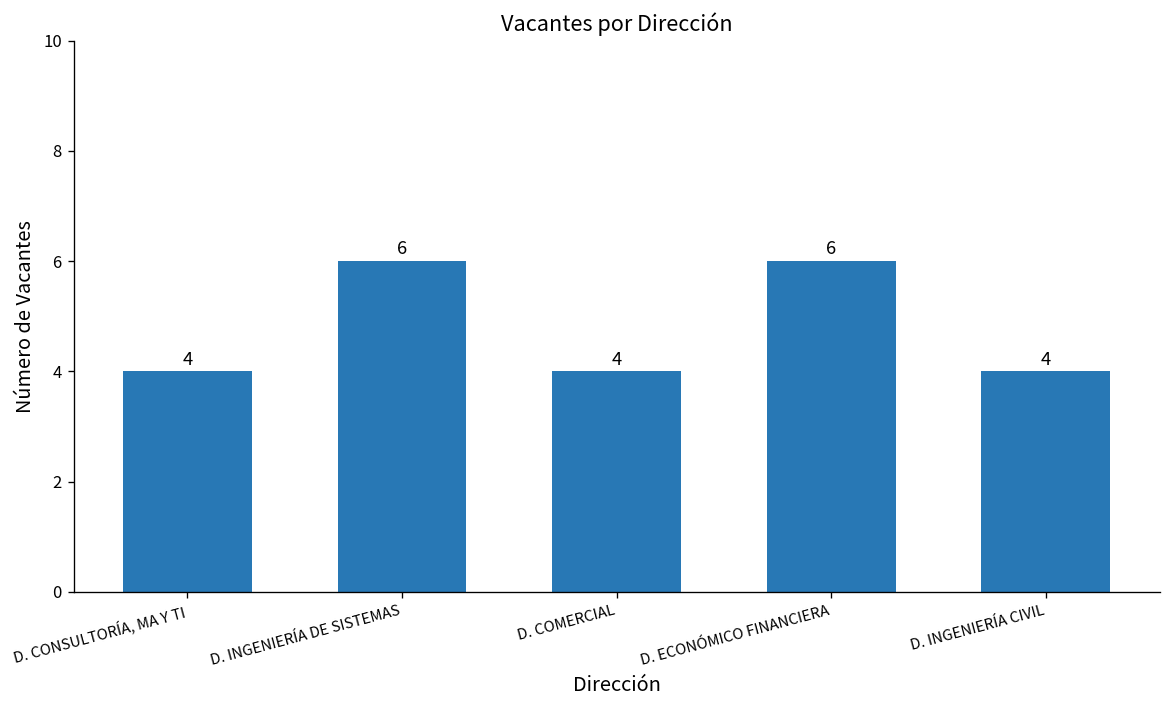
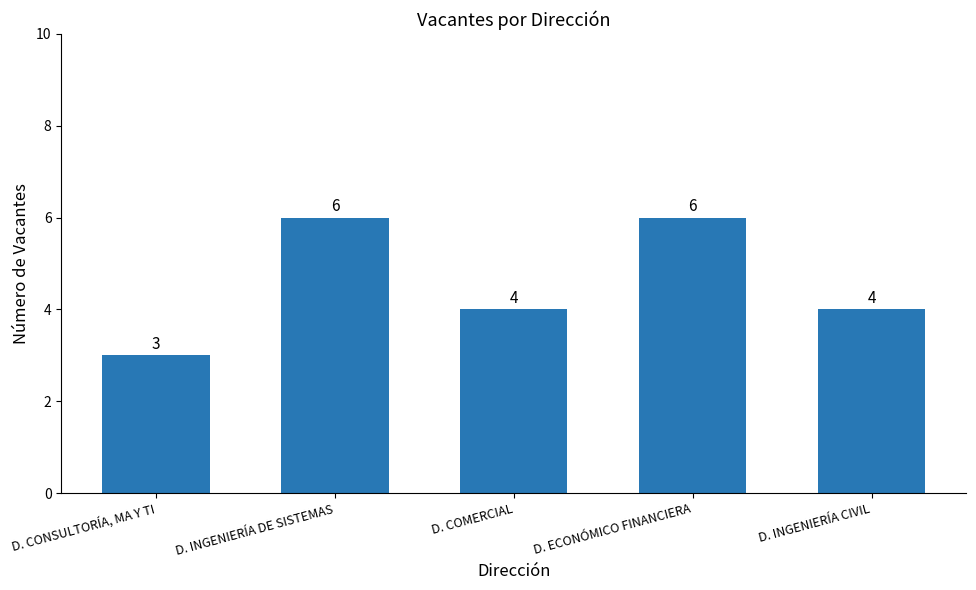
D. CONSULTORÍA, MA Y TI: 4 -> 3
